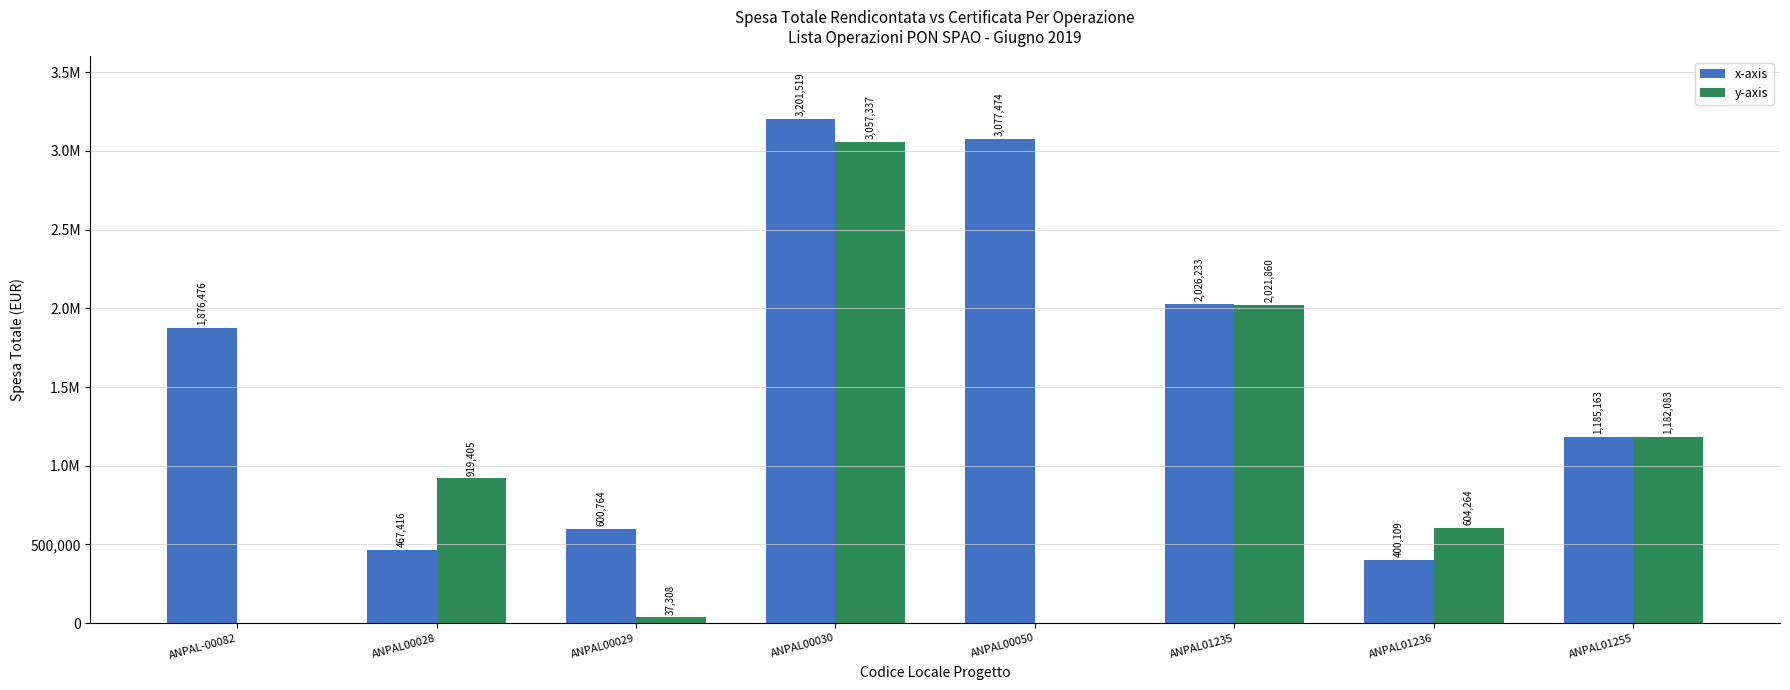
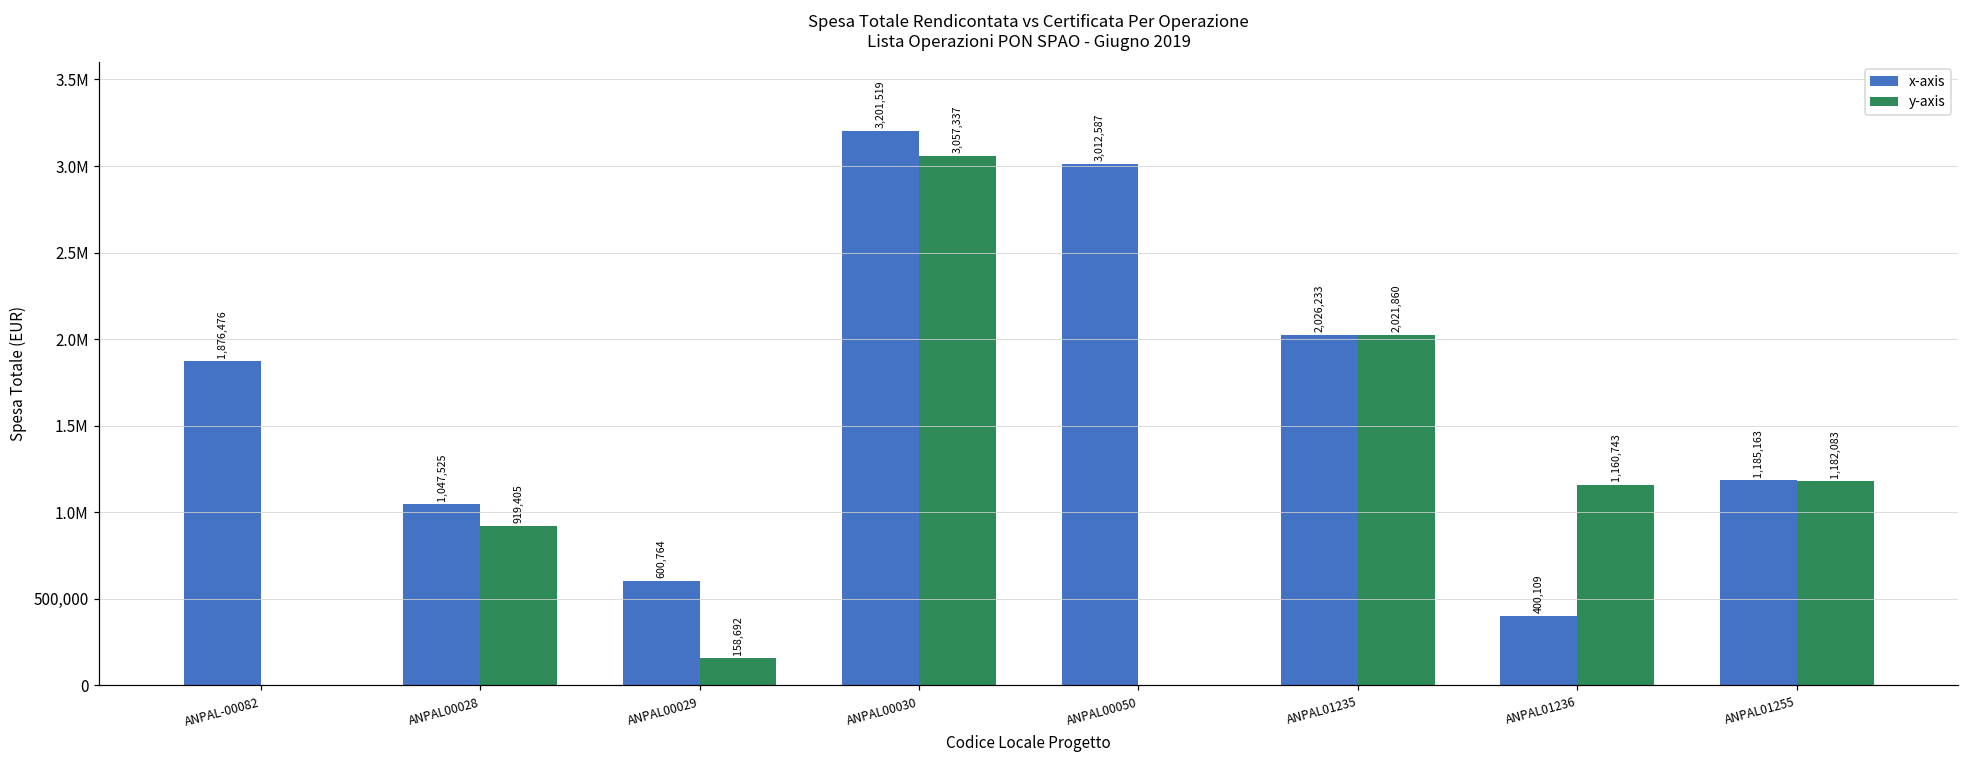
x-axis, ANPAL00028: 467,416 -> 1,047,525
y-axis, ANPAL00029: 37,308 -> 158,692
x-axis, ANPAL00050: 3,077,474 -> 3,012,587
y-axis, ANPAL01236: 604,264 -> 1,160,743
